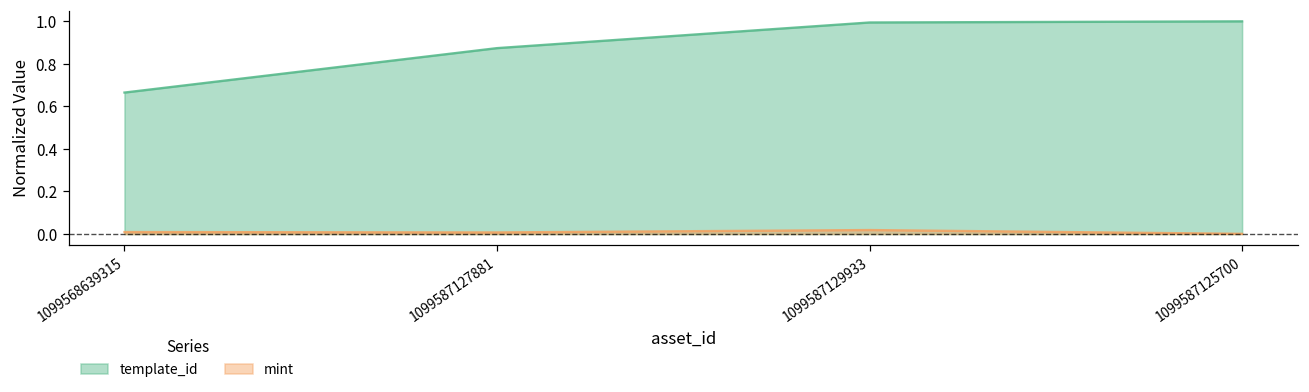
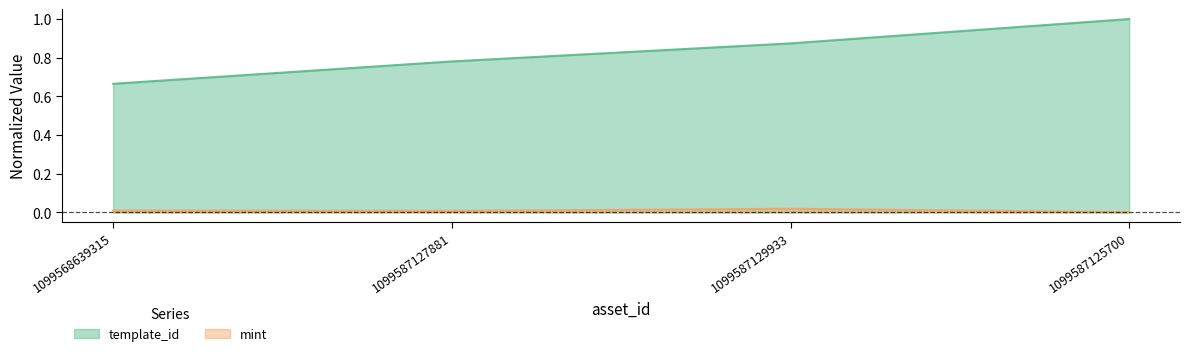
template_id, 1099587127881: 0.87 -> 0.78
template_id, 1099587129933: 0.99 -> 0.87
